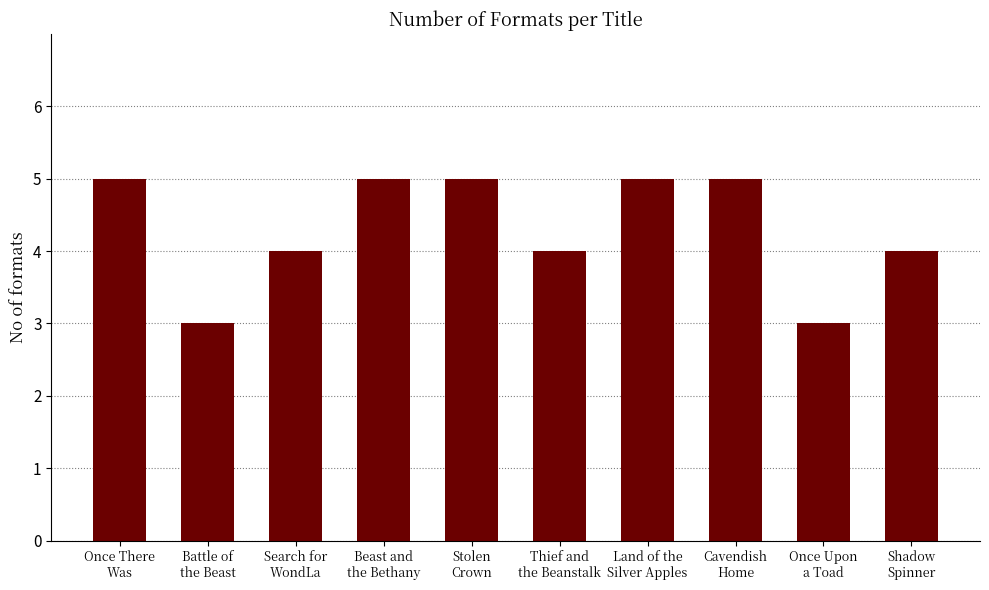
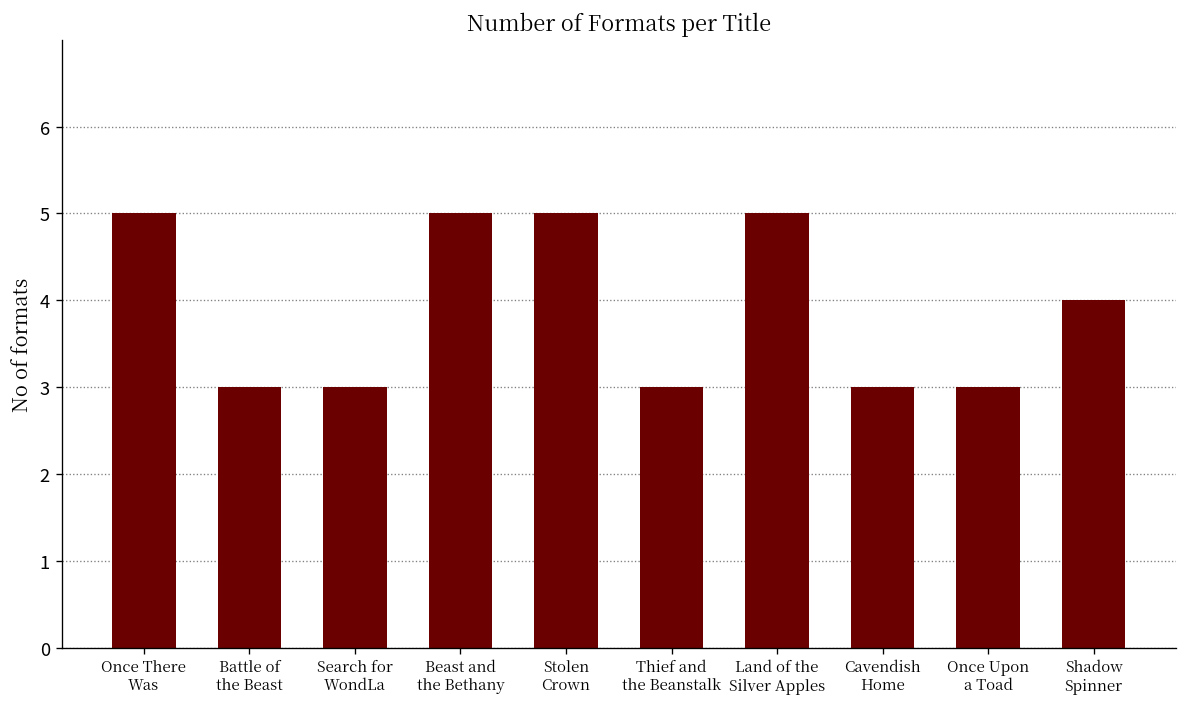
Search for WondLa: 4 -> 3
Thief and the Beanstalk: 4 -> 3
Cavendish Home: 5 -> 3
